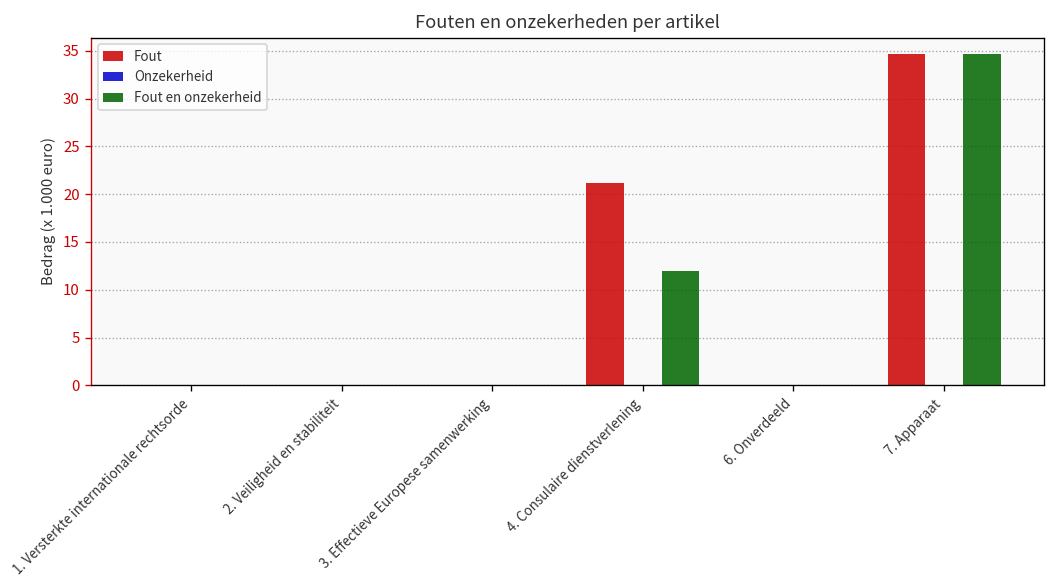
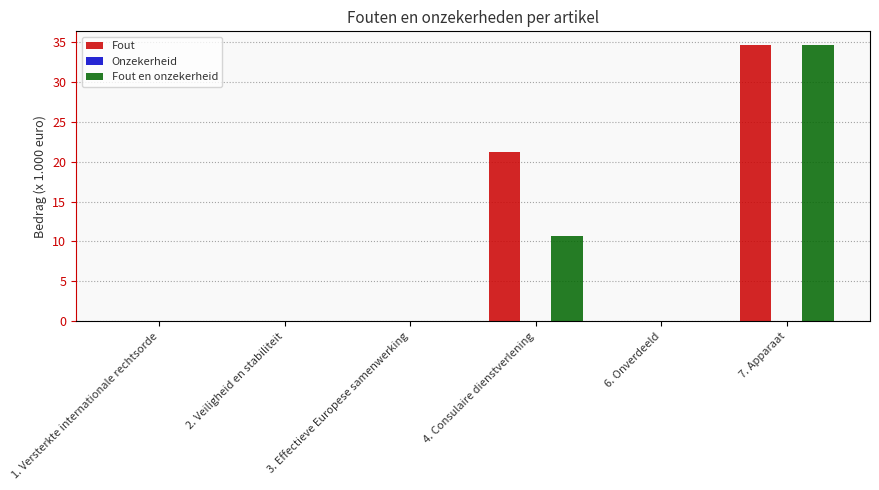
Fout en onzekerheid, 4. Consulaire dienstverlening: 12 -> 11
